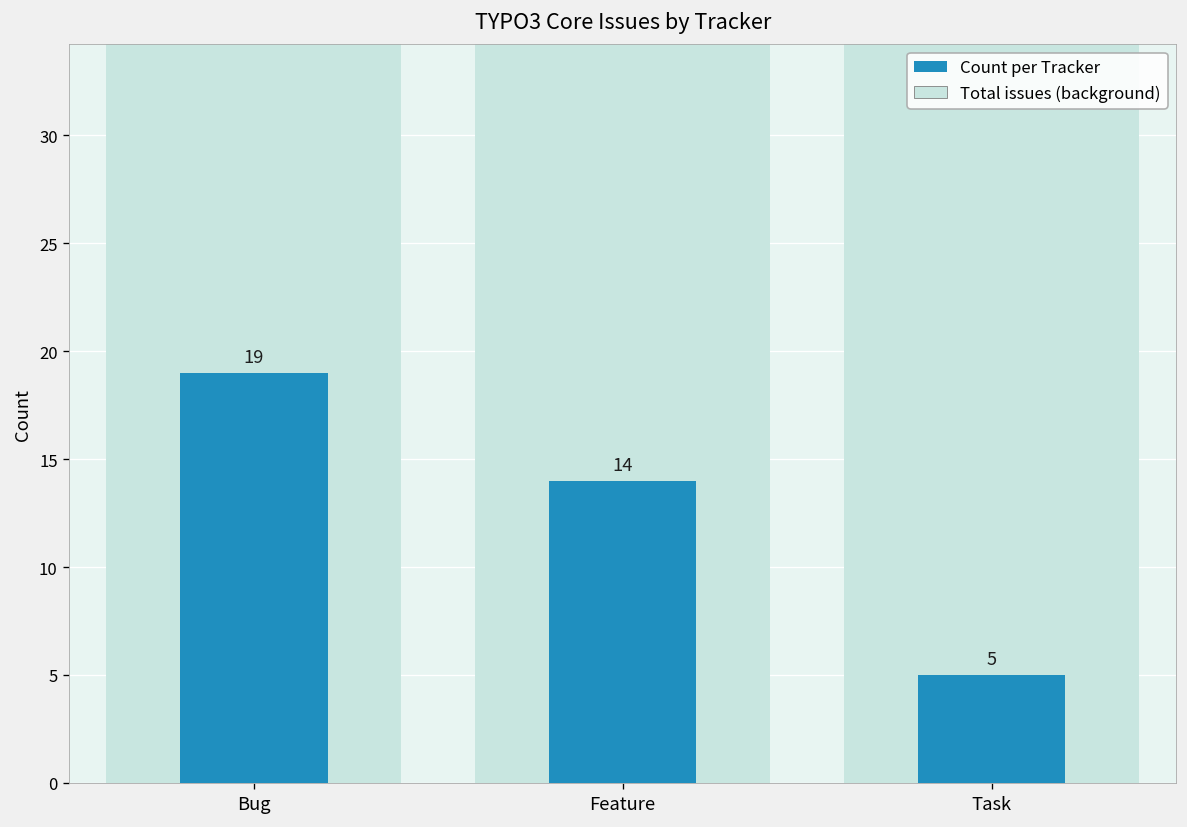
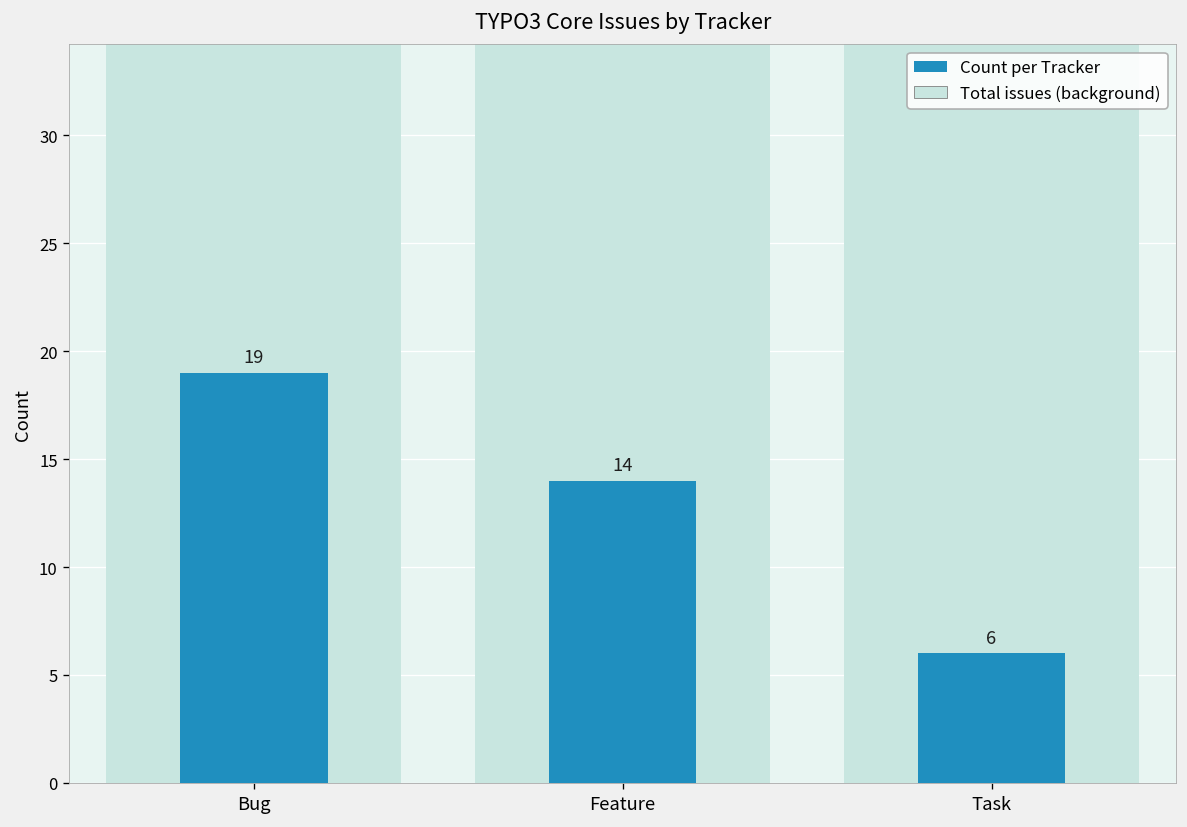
Count per Tracker, Task: 5 -> 6
